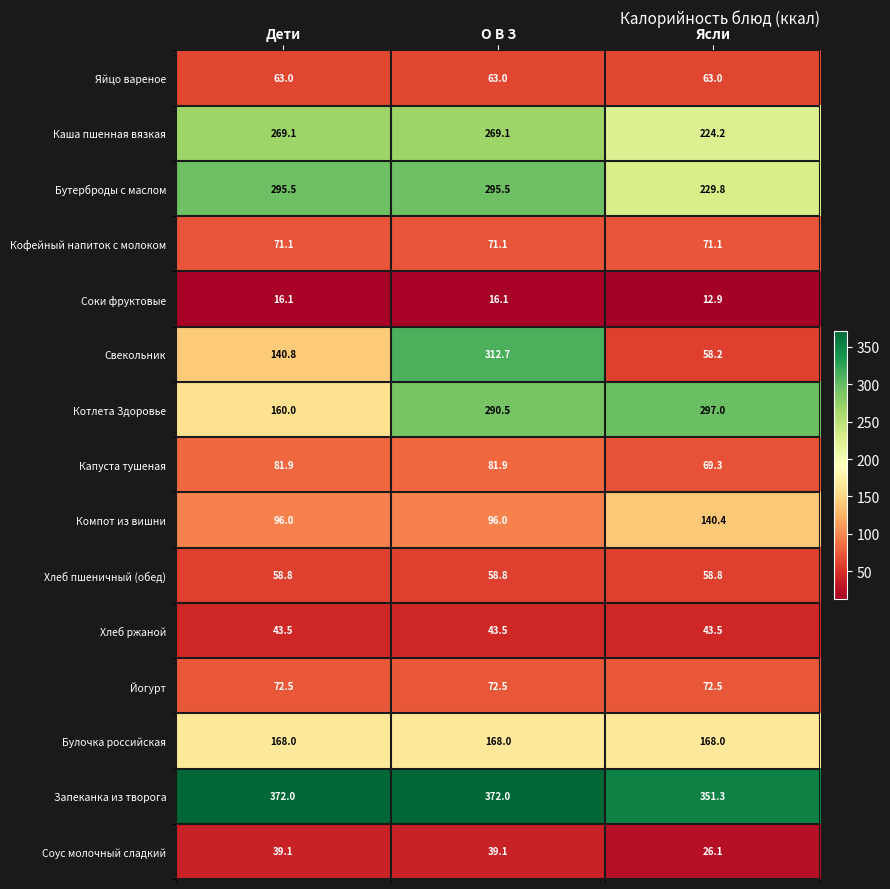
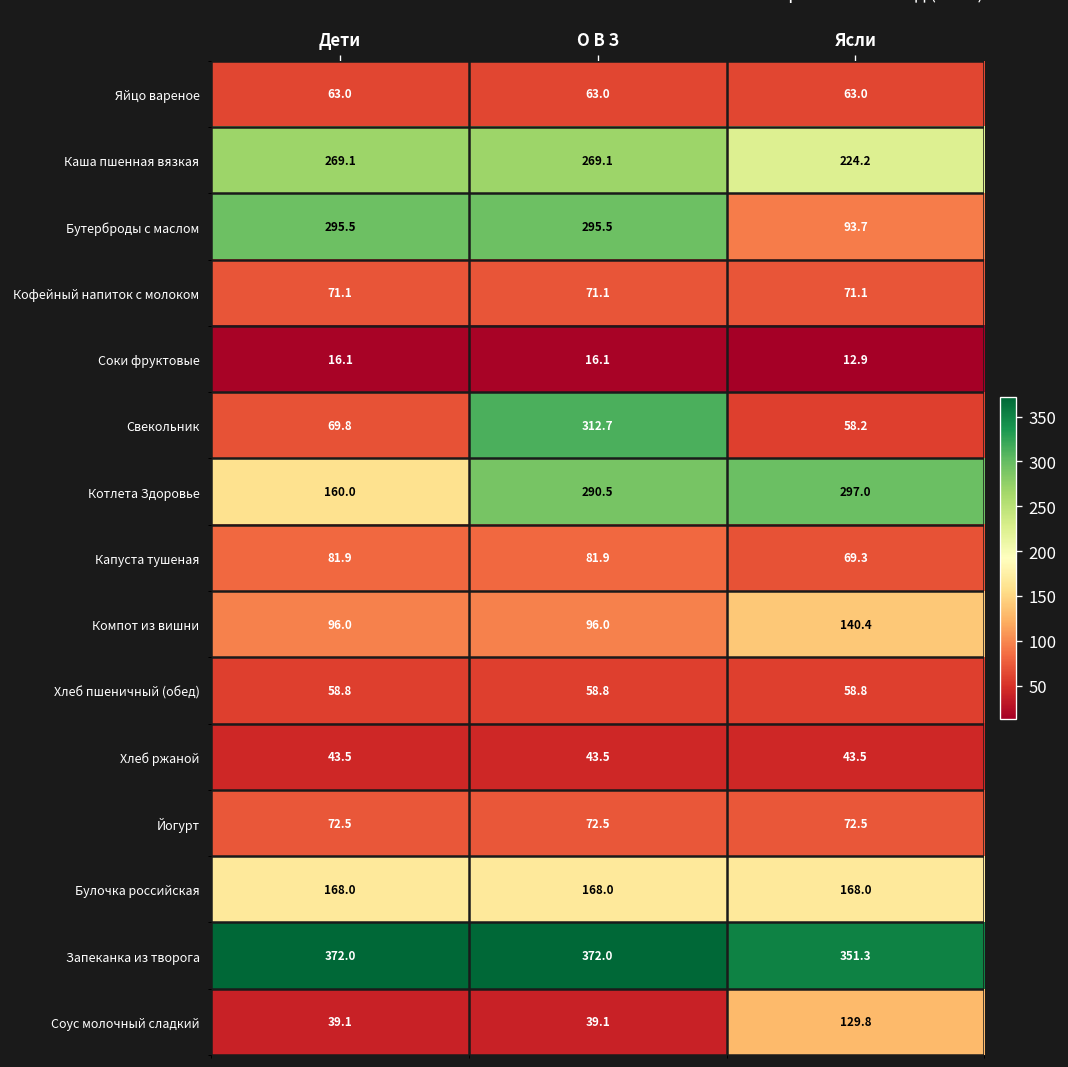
Бутерброды с маслом, Ясли: 229.8 -> 93.7
Свекольник, Дети: 140.8 -> 69.8
Соус молочный сладкий, Ясли: 26.1 -> 129.8
